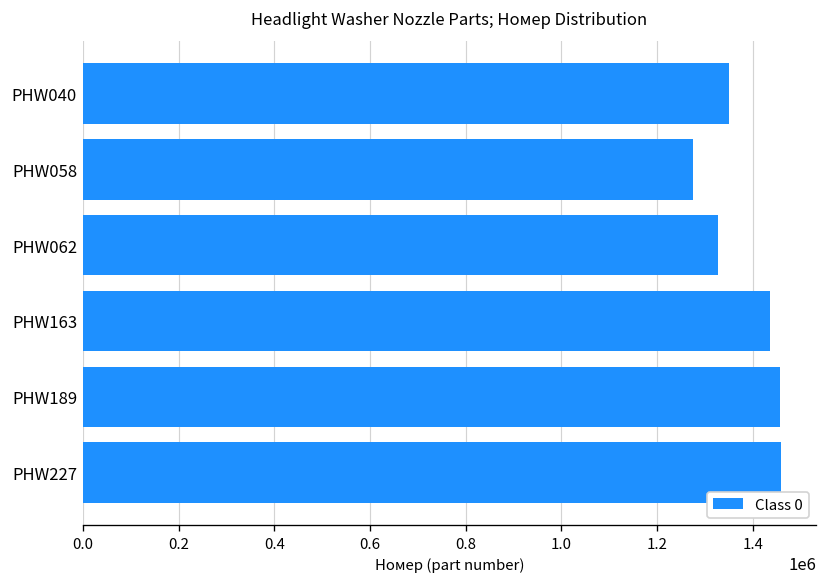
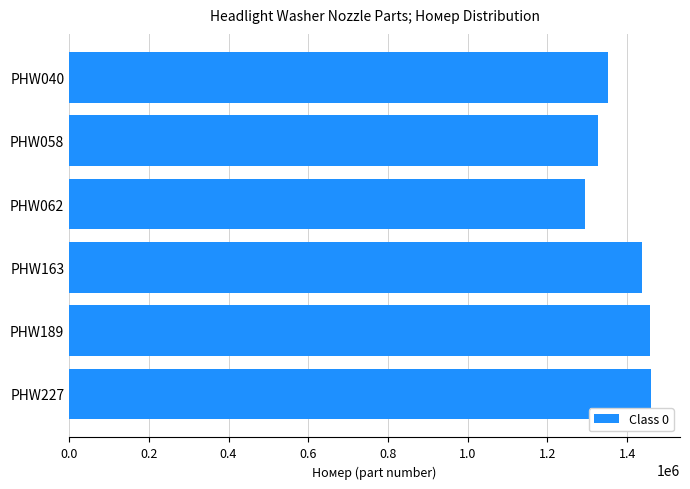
PHW058: 1280000 -> 1330000
PHW062: 1330000 -> 1300000
